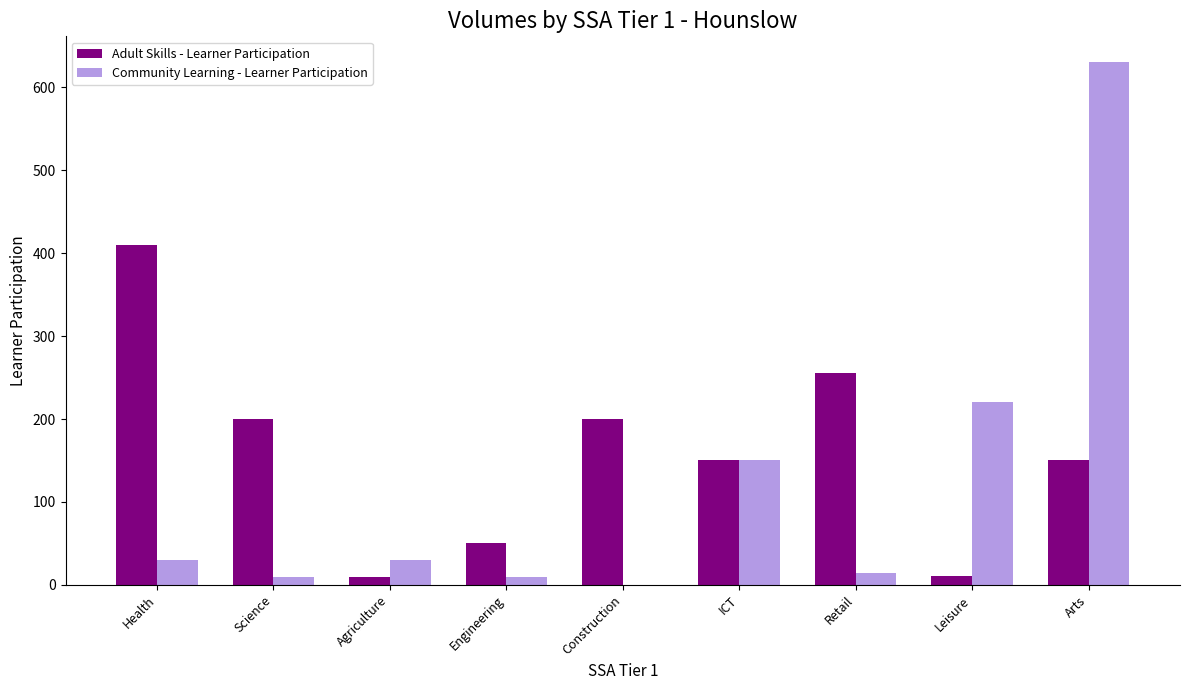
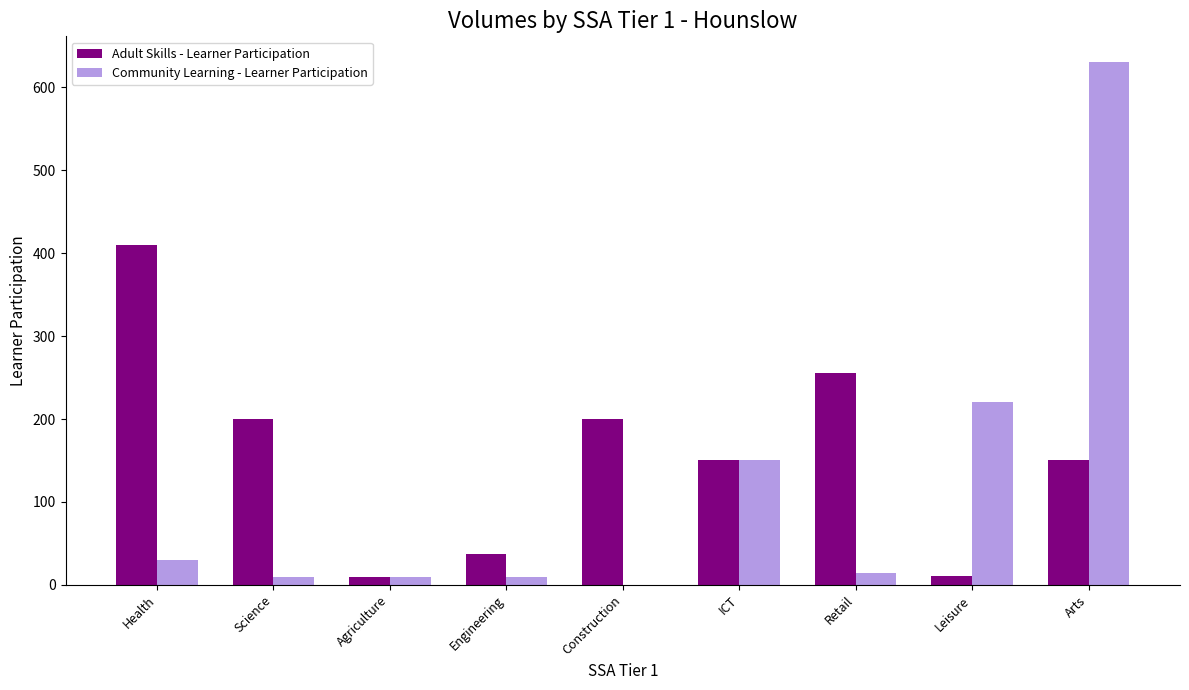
Community Learning - Learner Participation, Agriculture: 30 -> 10
Adult Skills - Learner Participation, Engineering: 50 -> 40
